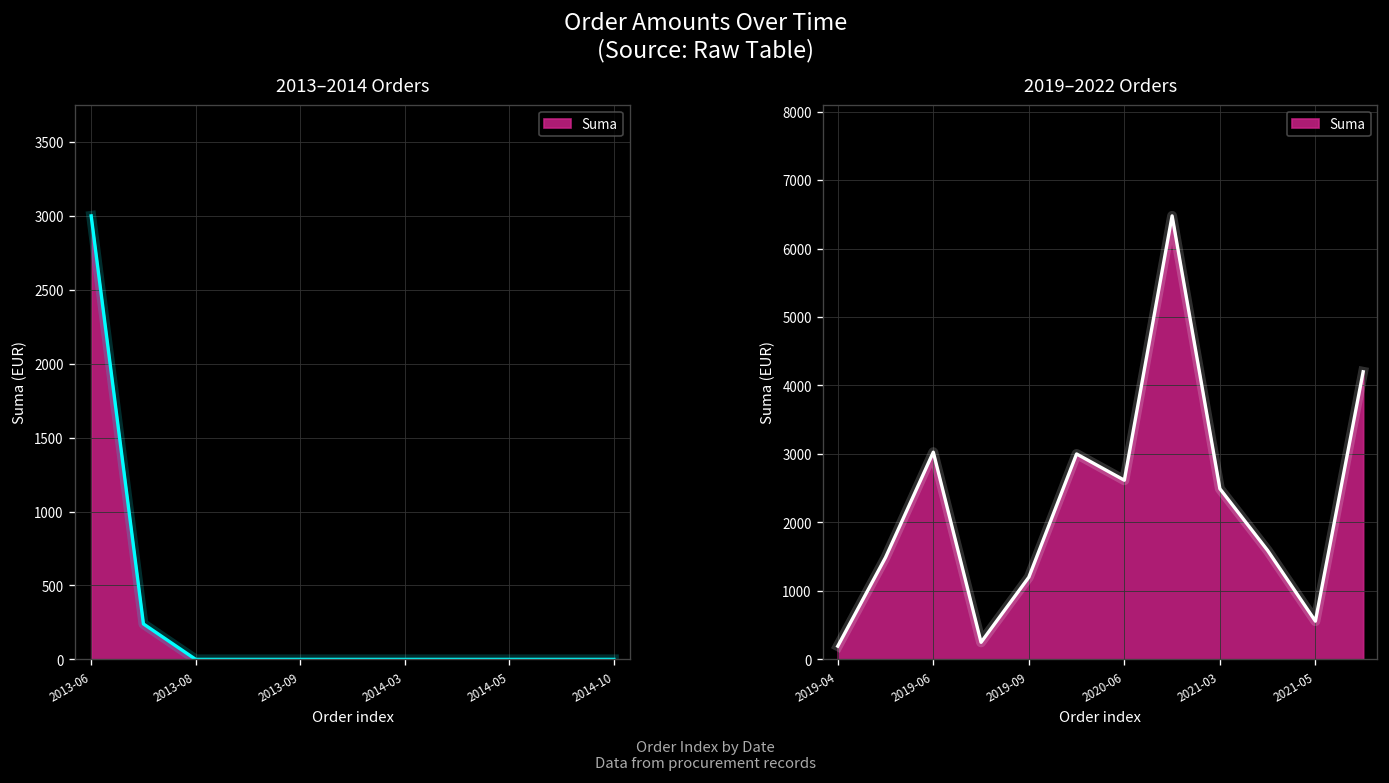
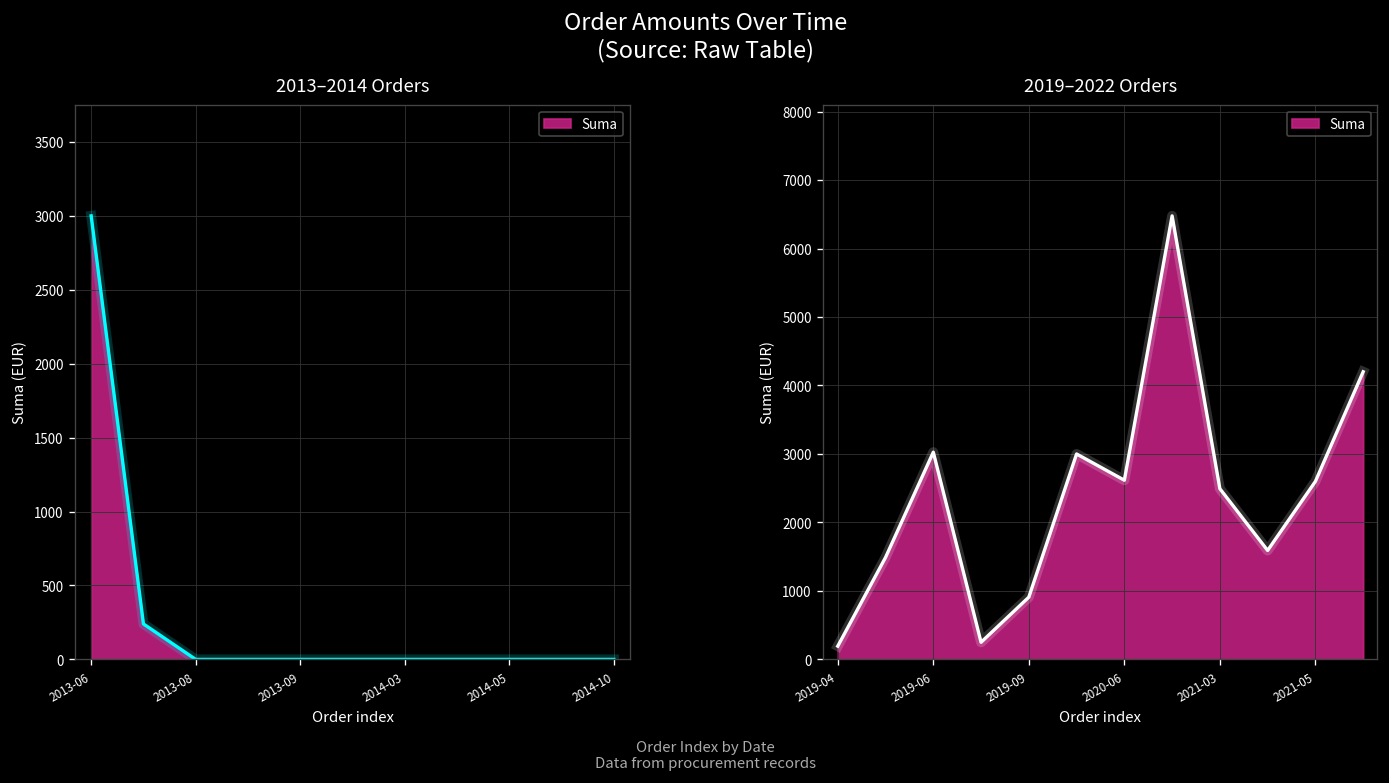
2019–2022 Orders, 2019-09: 1200 -> 900
2019–2022 Orders, 2021-05: 600 -> 2600
